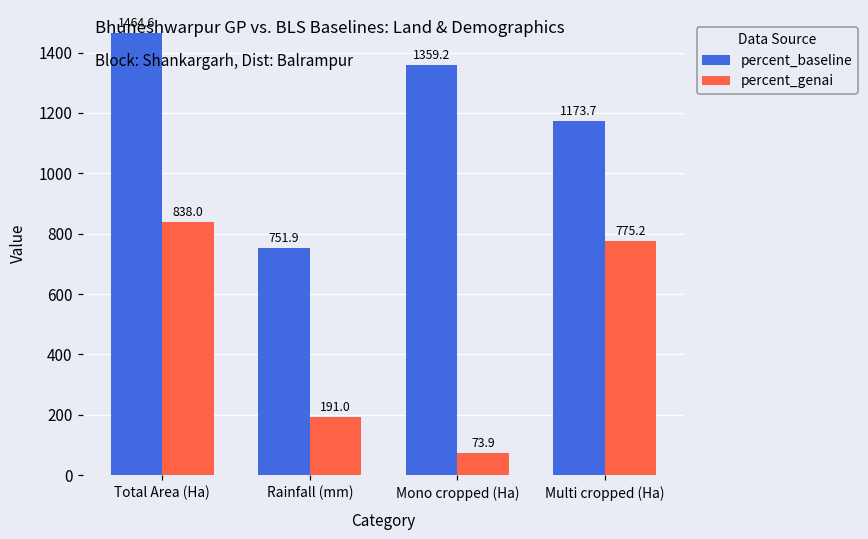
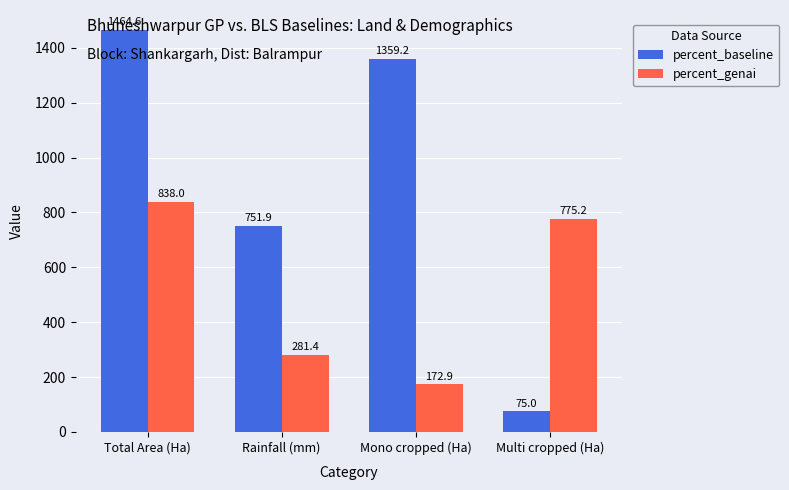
percent_genai, Rainfall (mm): 191.0 -> 281.4
percent_genai, Mono cropped (Ha): 73.9 -> 172.9
percent_baseline, Multi cropped (Ha): 1173.7 -> 75.0
